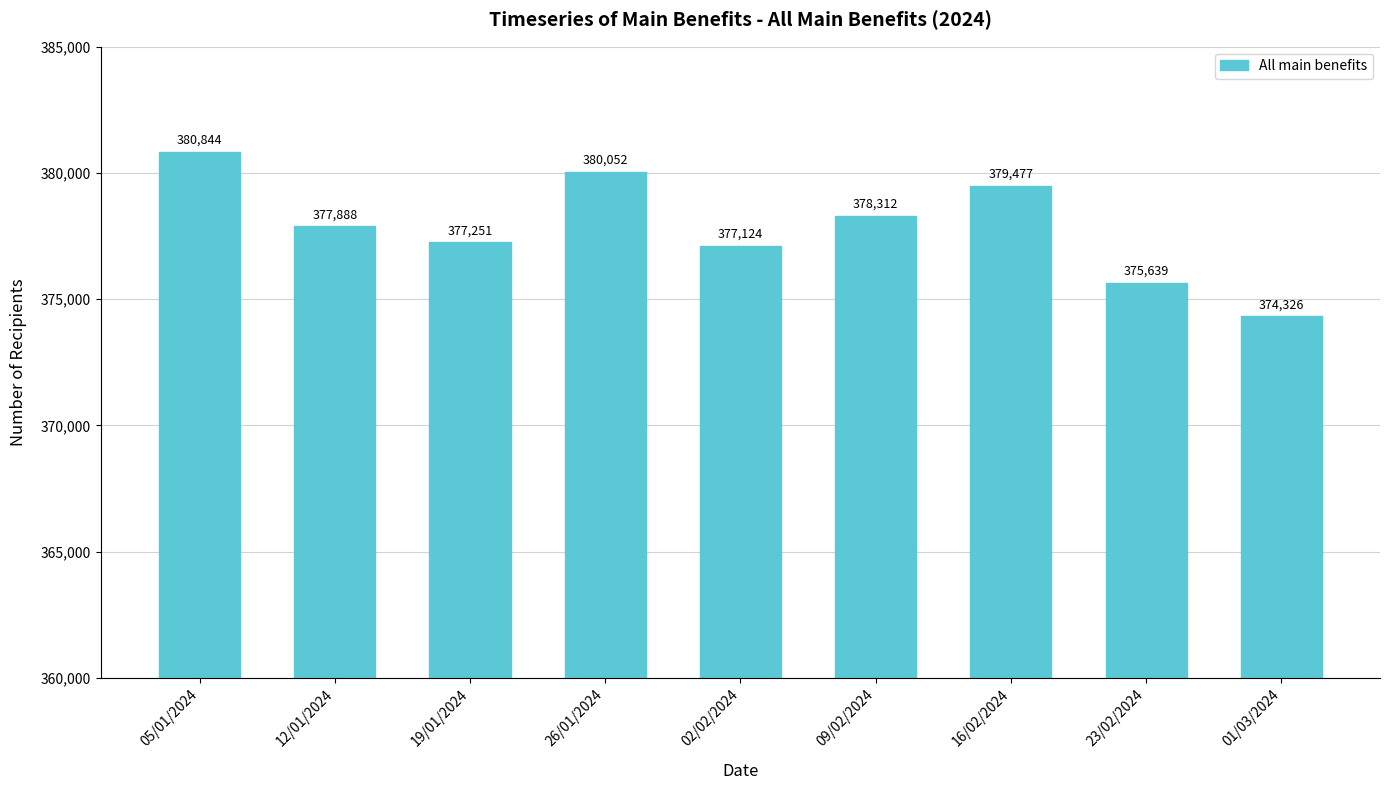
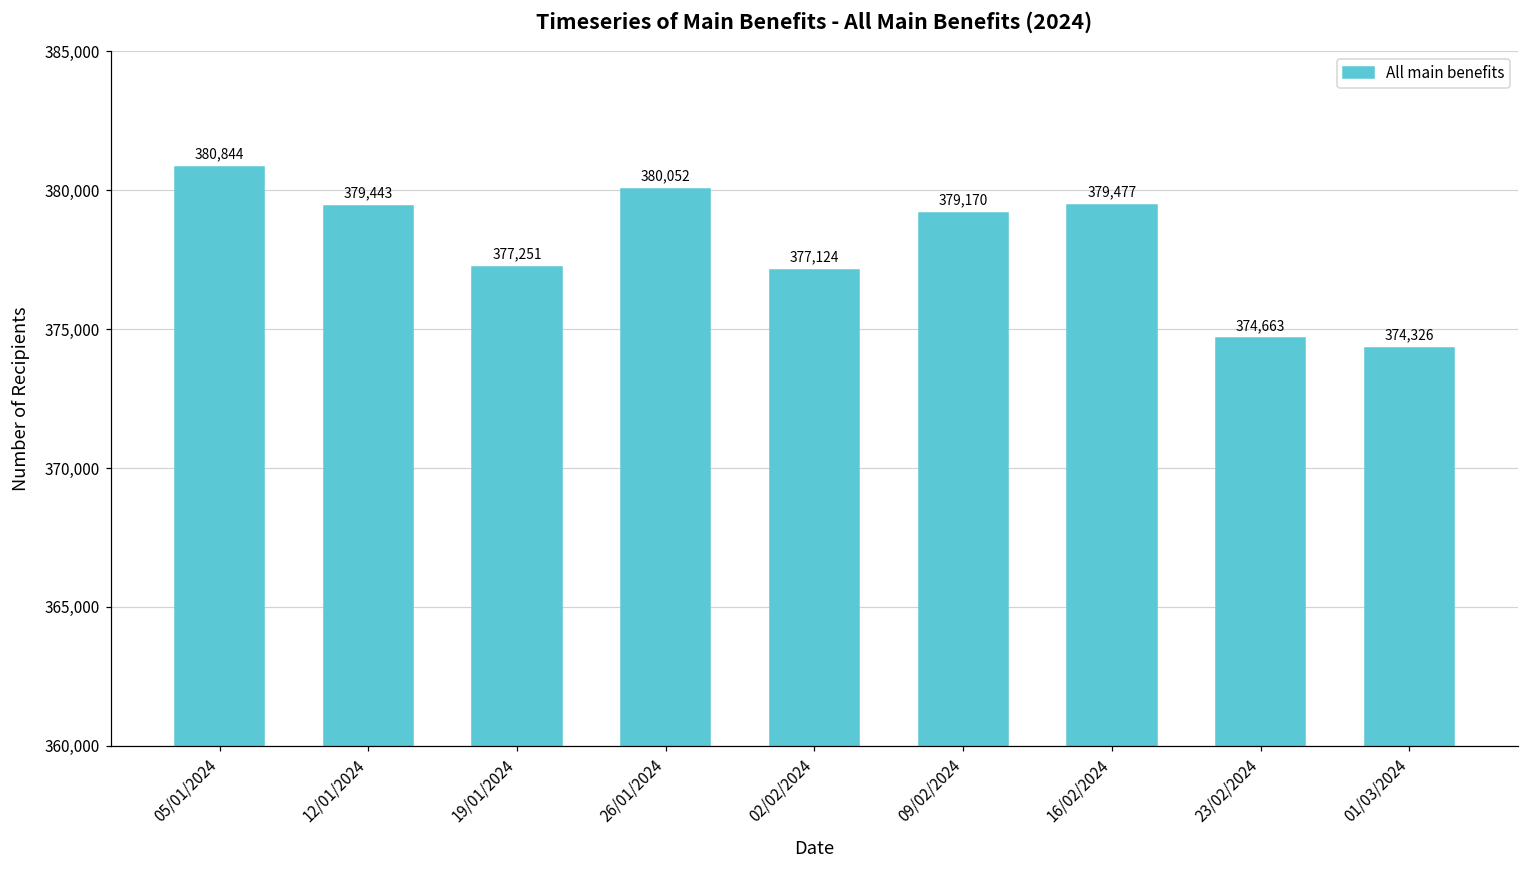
12/01/2024: 377,888 -> 379,443
09/02/2024: 378,312 -> 379,170
23/02/2024: 375,639 -> 374,663
